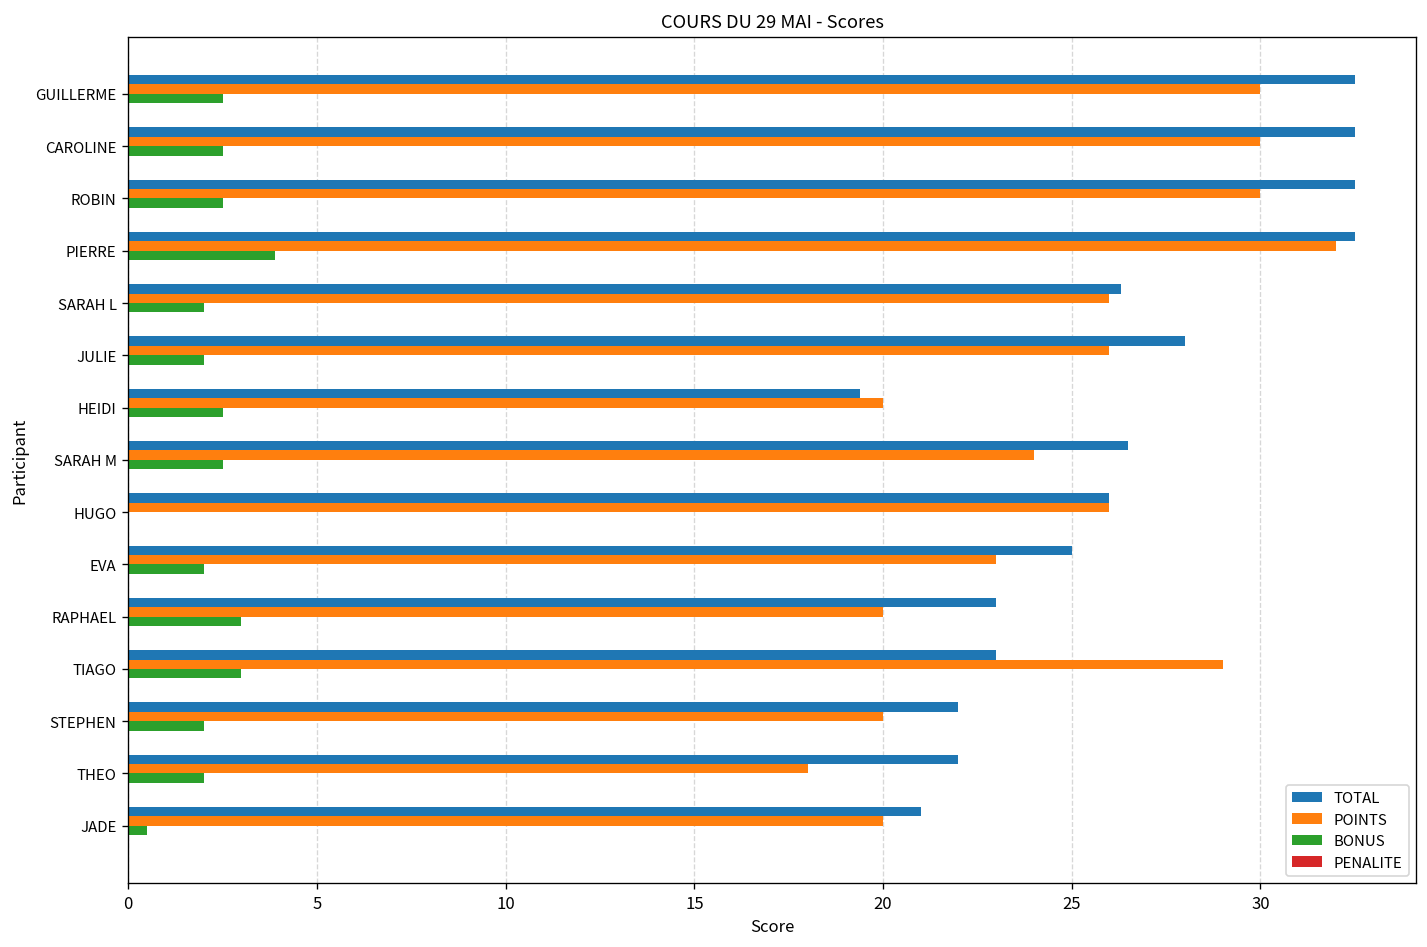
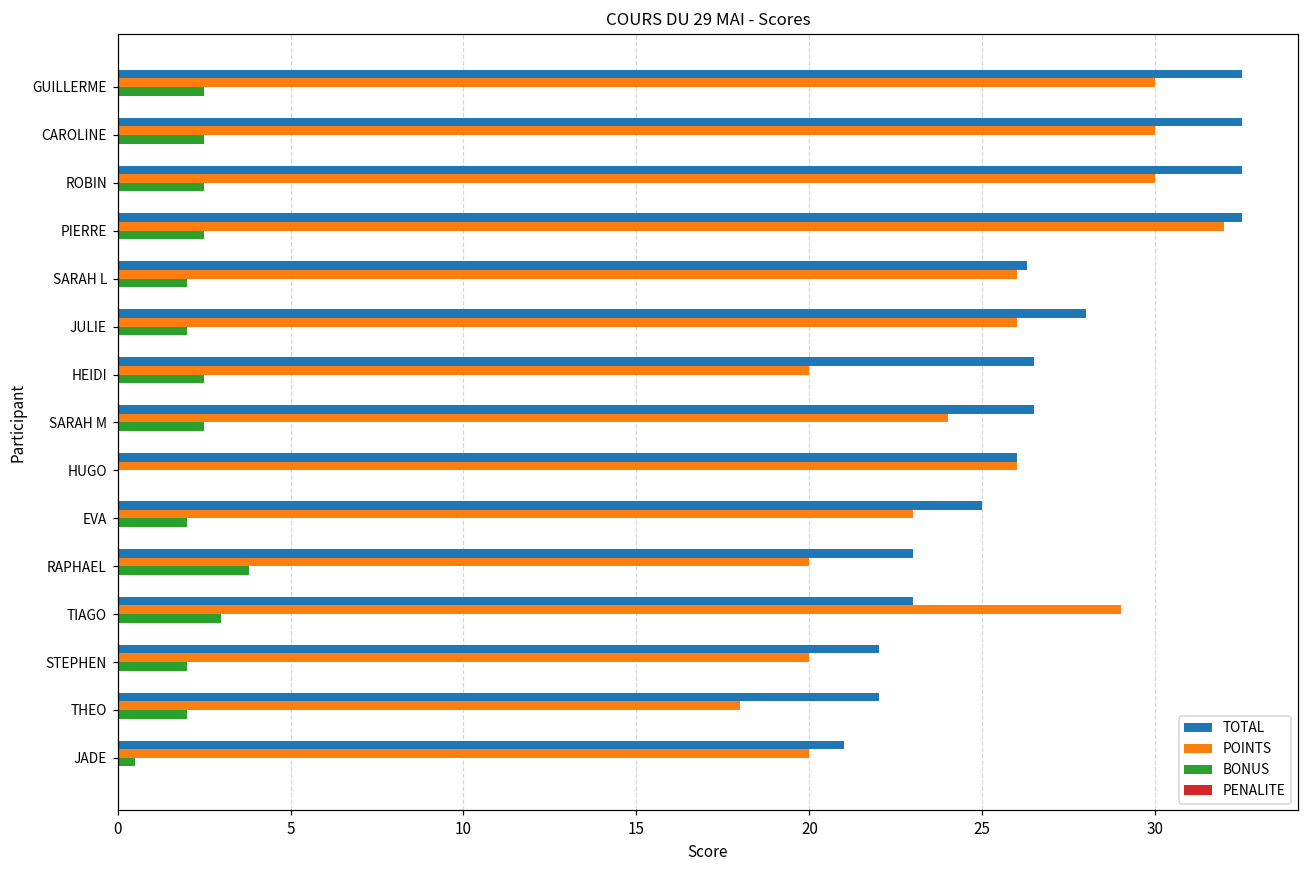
BONUS, PIERRE: 3.9 -> 2.5
TOTAL, HEIDI: 19.4 -> 26.5
BONUS, RAPHAEL: 3.0 -> 3.8
